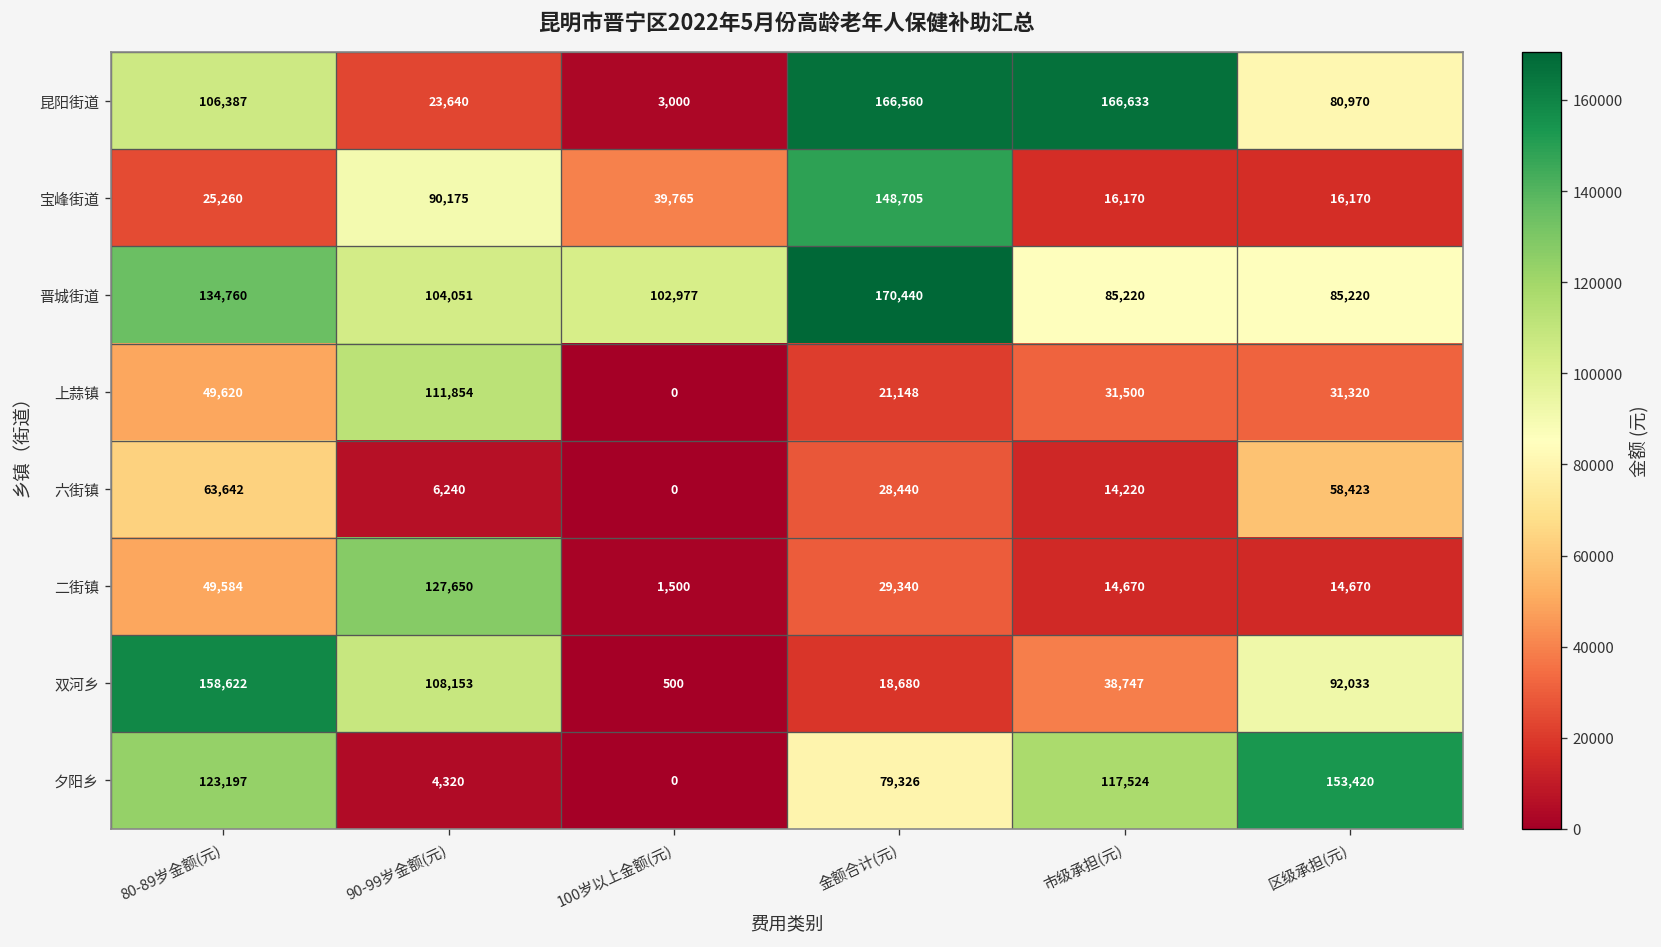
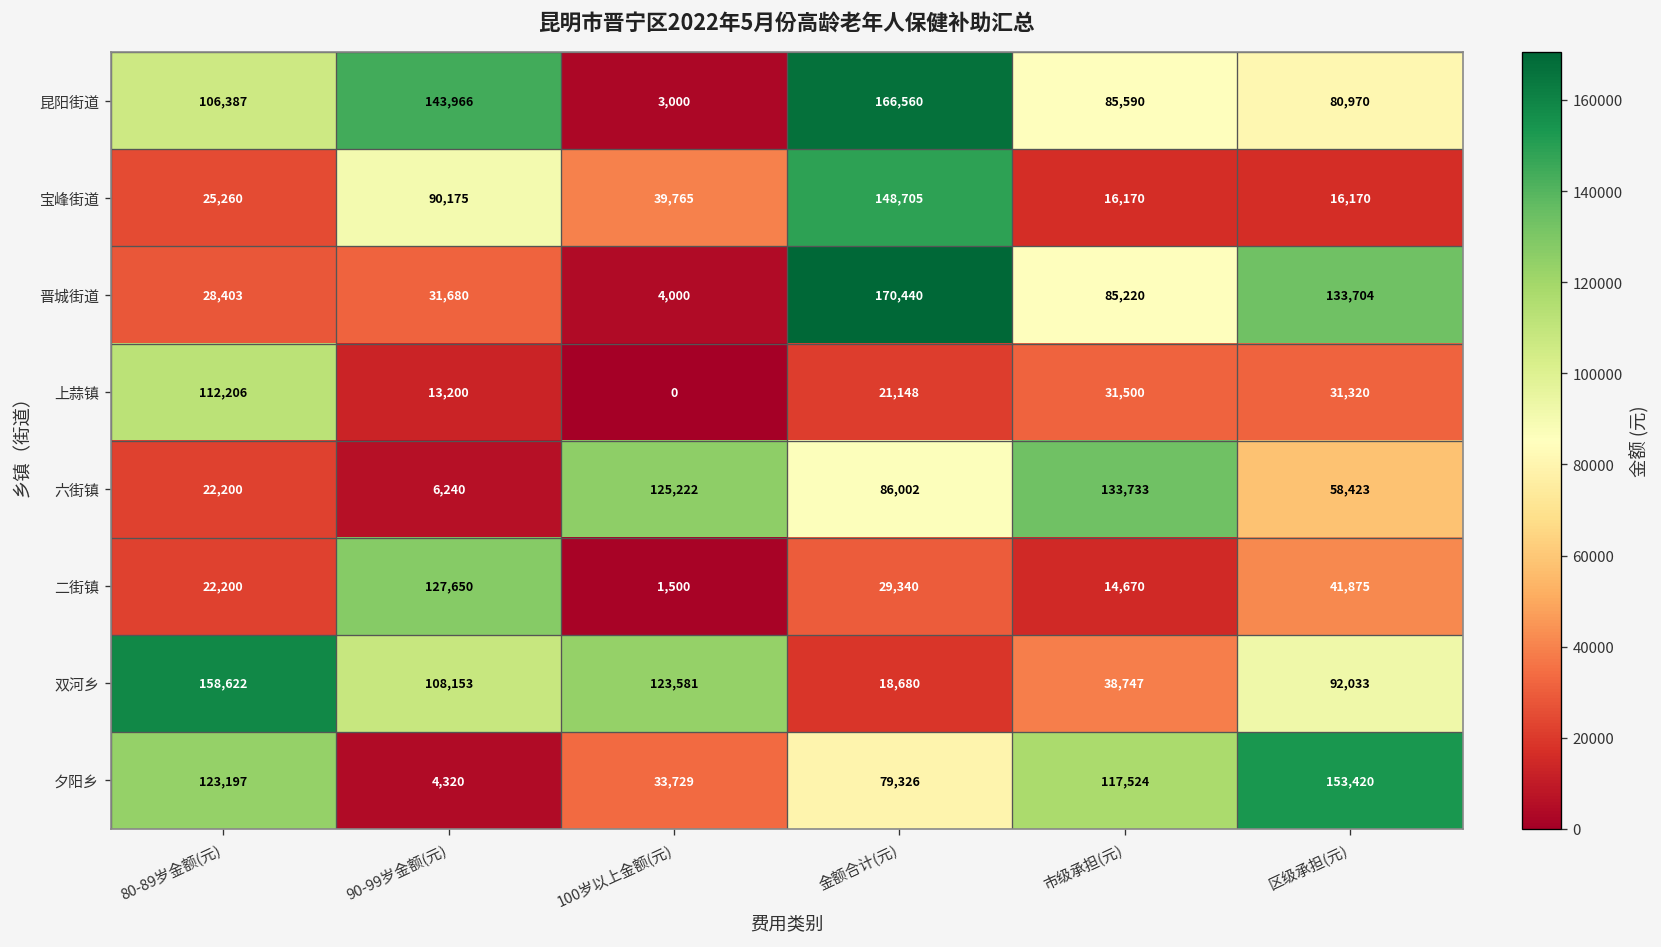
昆阳街道, 90-99岁金额(元): 23,640 -> 143,966
昆阳街道, 市级承担(元): 166,633 -> 85,590
晋城街道, 80-89岁金额(元): 134,760 -> 28,403
晋城街道, 90-99岁金额(元): 104,051 -> 31,680
晋城街道, 100岁以上金额(元): 102,977 -> 4,000
晋城街道, 区级承担(元): 85,220 -> 133,704
上蒜镇, 80-89岁金额(元): 49,620 -> 112,206
上蒜镇, 90-99岁金额(元): 111,854 -> 13,200
六街镇, 80-89岁金额(元): 63,642 -> 22,200
六街镇, 100岁以上金额(元): 0 -> 125,222
六街镇, 金额合计(元): 28,440 -> 86,002
六街镇, 市级承担(元): 14,220 -> 133,733
二街镇, 80-89岁金额(元): 49,584 -> 22,200
二街镇, 区级承担(元): 14,670 -> 41,875
双河乡, 100岁以上金额(元): 500 -> 123,581
夕阳乡, 100岁以上金额(元): 0 -> 33,729
